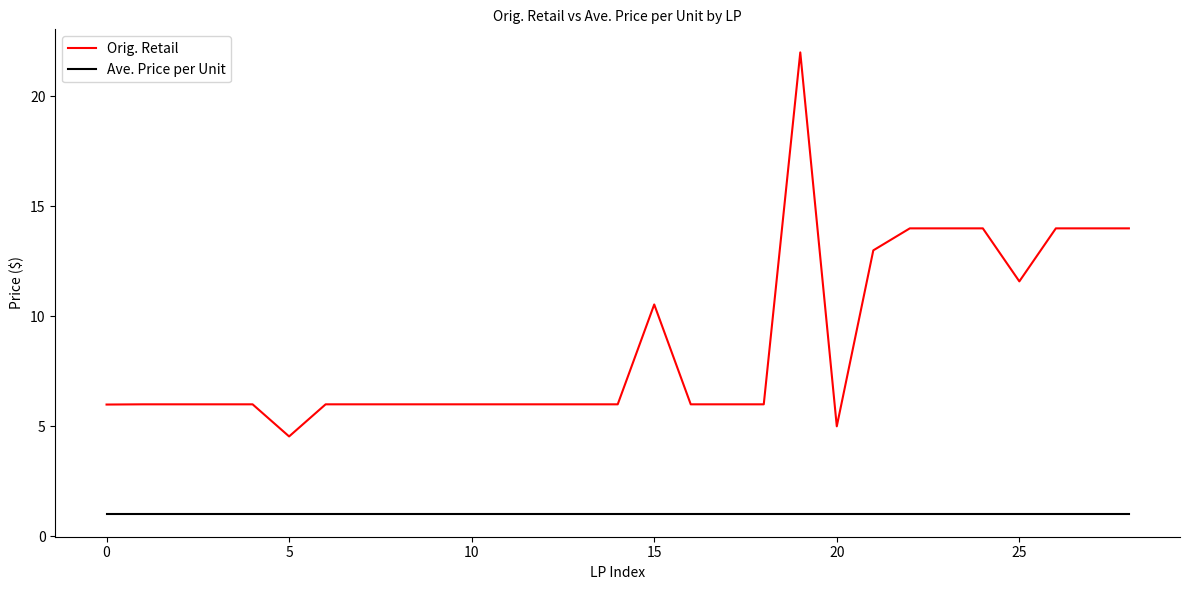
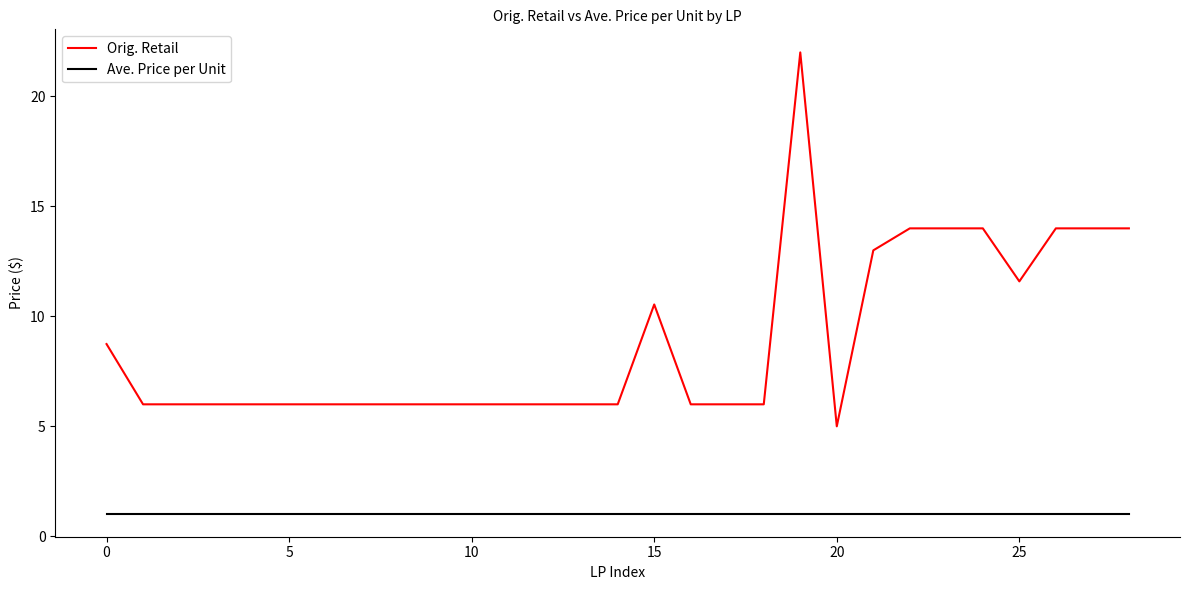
Orig. Retail, 0: 6.0 -> 8.7
Orig. Retail, 5: 4.5 -> 6.0
